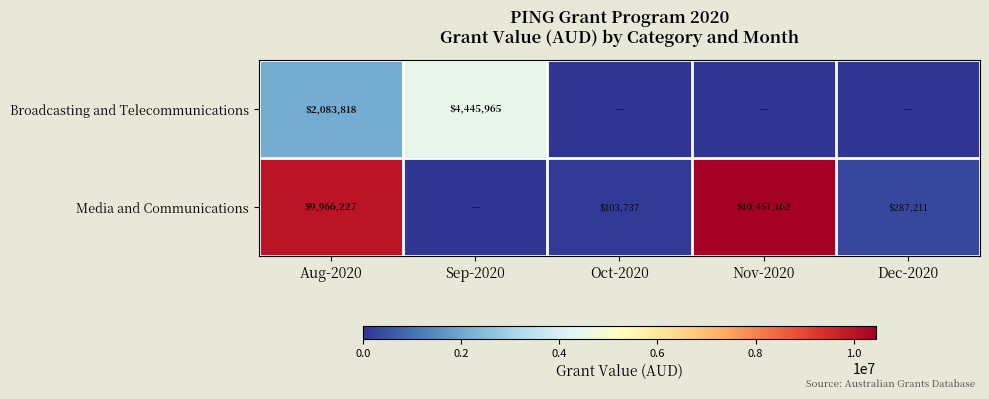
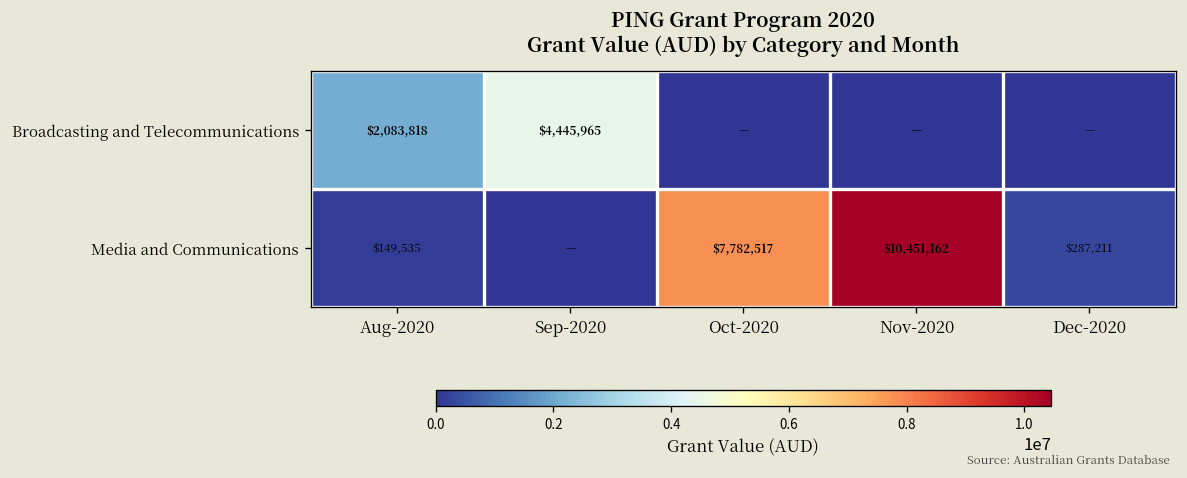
Media and Communications, Aug-2020: $9,966,227 -> $149,535
Media and Communications, Oct-2020: $103,737 -> $7,782,517
